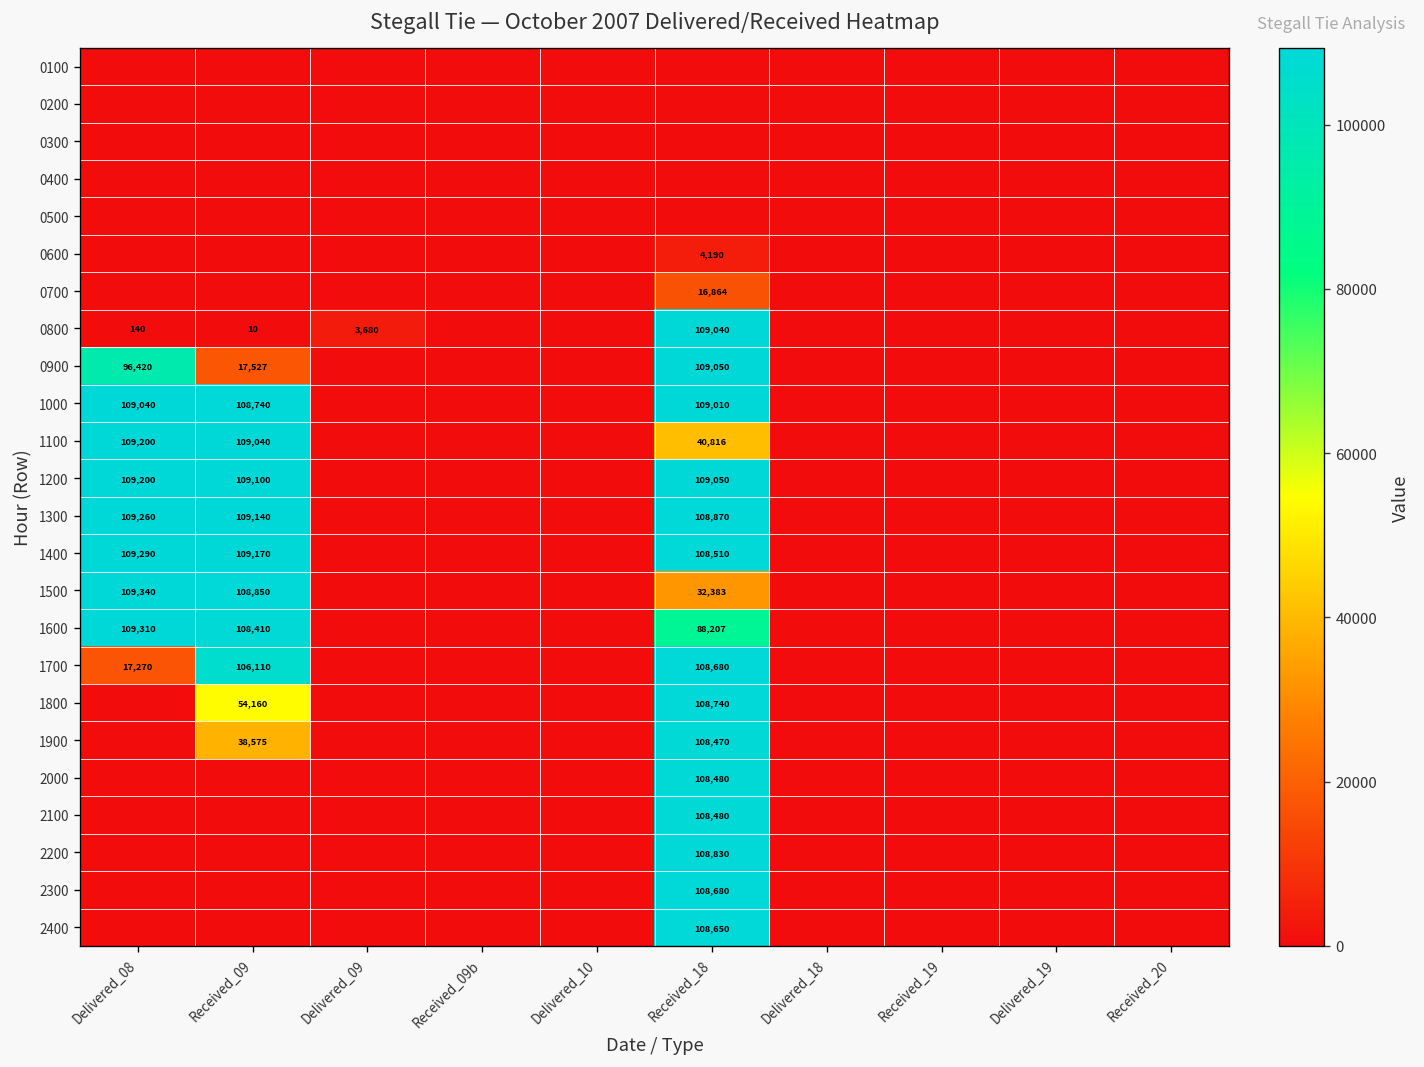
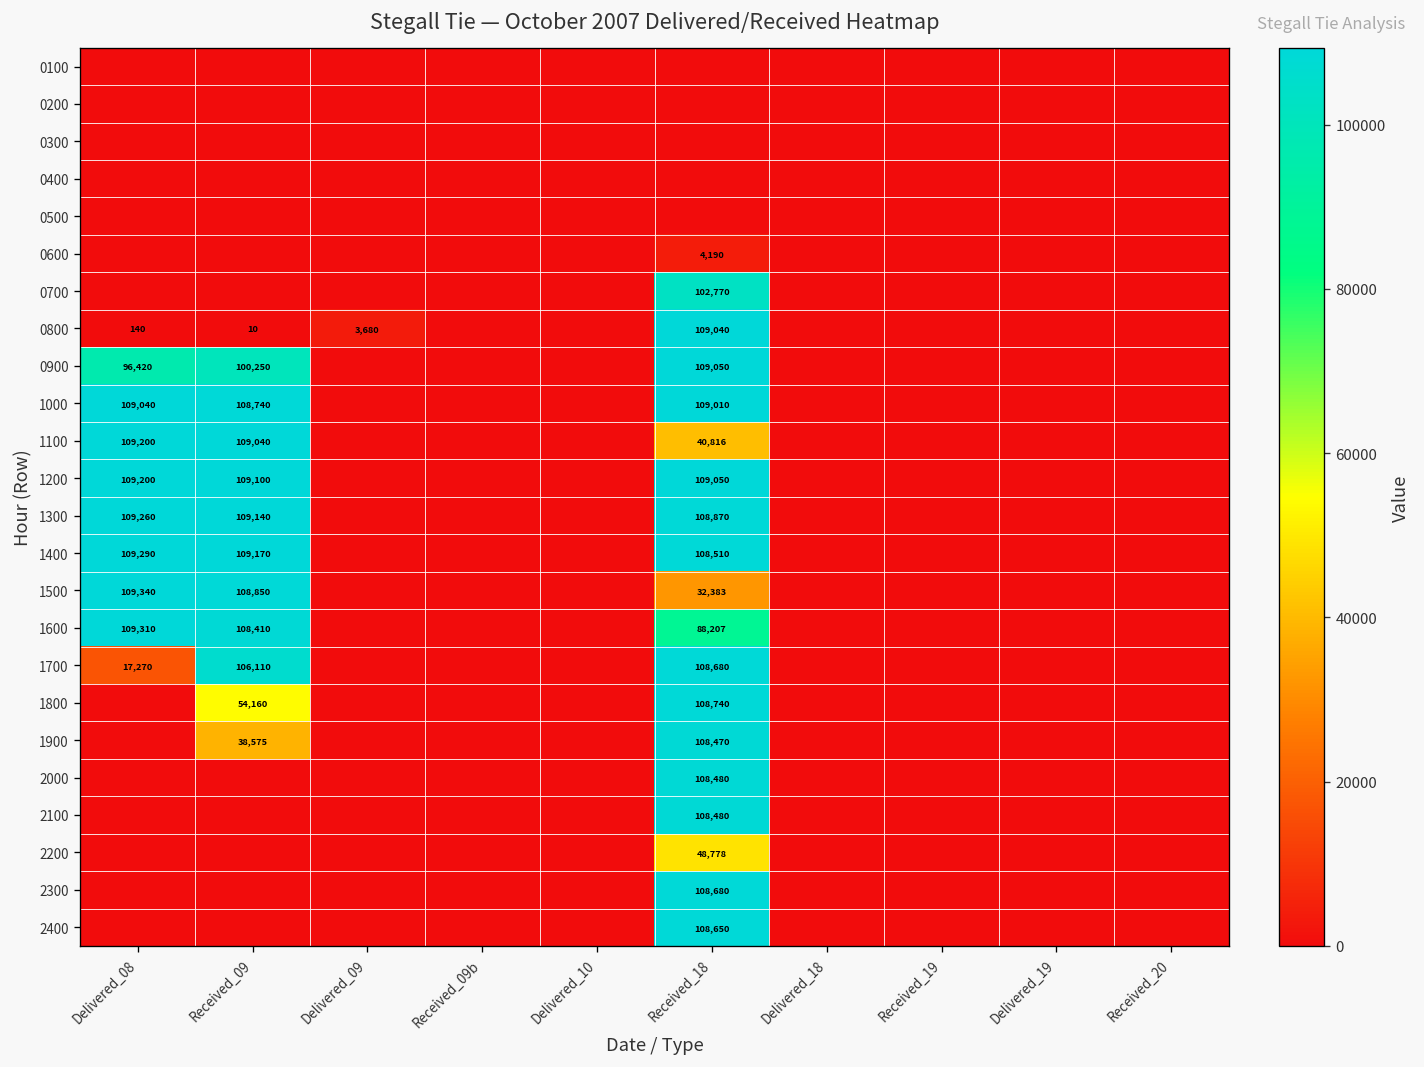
0700, Received_18: 16,864 -> 102,770
0900, Received_09: 17,527 -> 100,250
2200, Received_18: 108,830 -> 48,778
